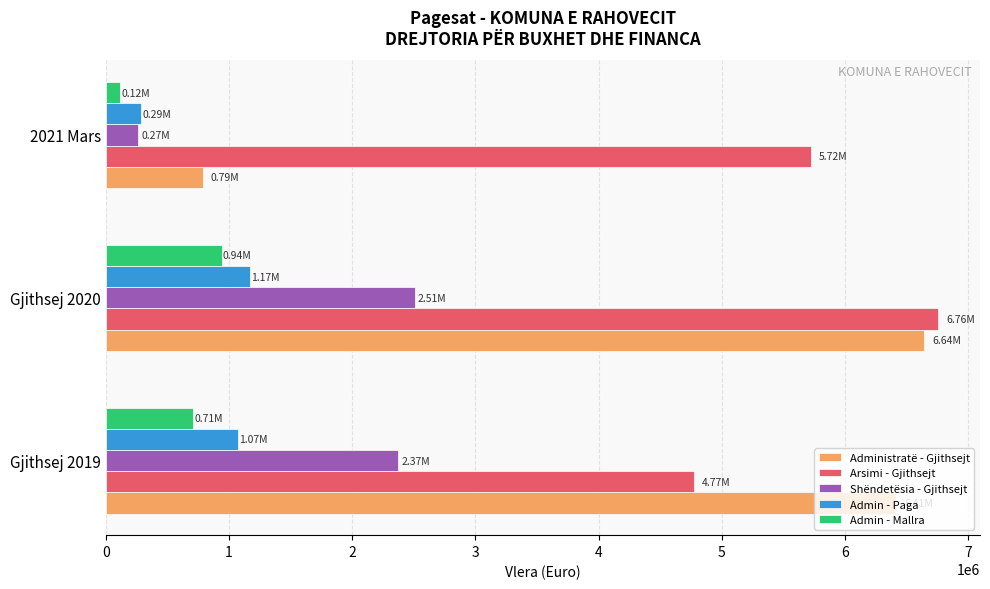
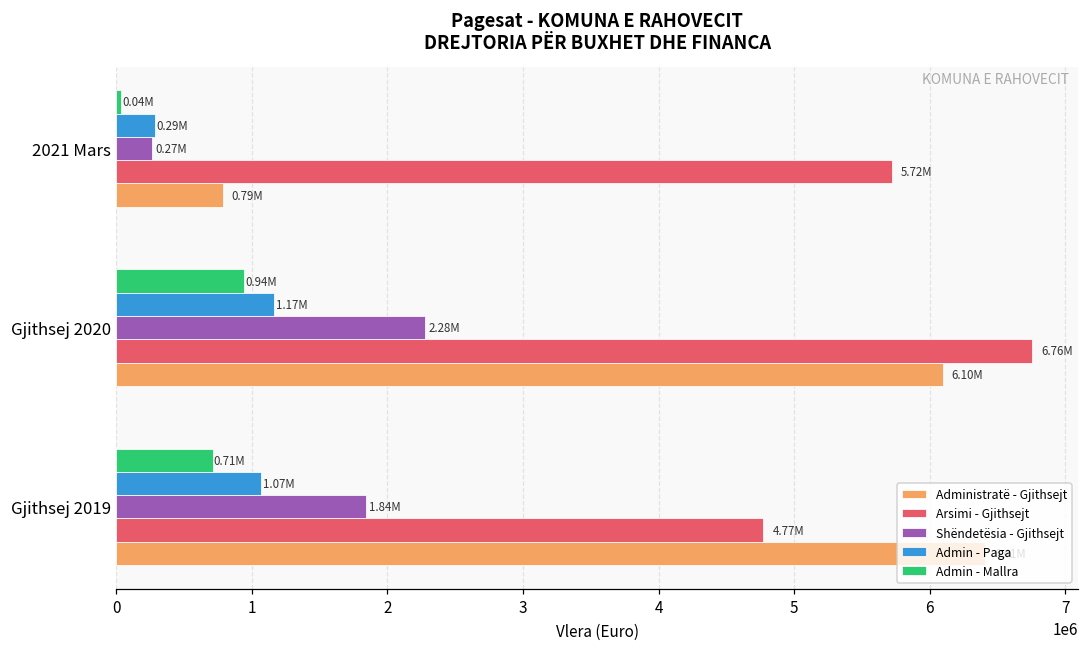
Admin - Mallra, 2021 Mars: 0.12M -> 0.04M
Shëndetësia - Gjithsejt, Gjithsej 2020: 2.51M -> 2.28M
Administratë - Gjithsejt, Gjithsej 2020: 6.64M -> 6.10M
Shëndetësia - Gjithsejt, Gjithsej 2019: 2.37M -> 1.84M
